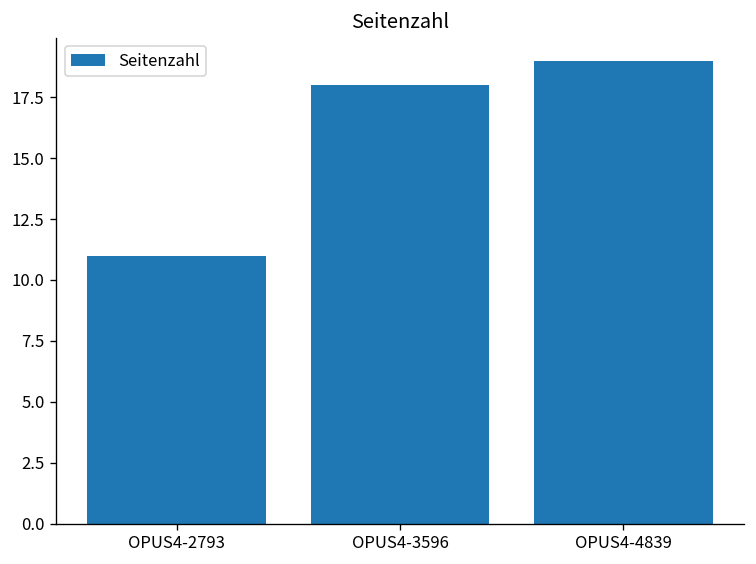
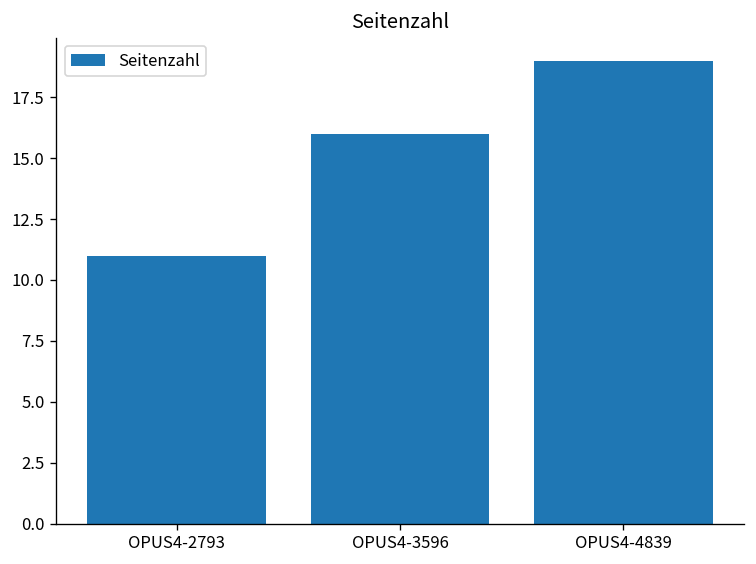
OPUS4-3596: 18 -> 16
